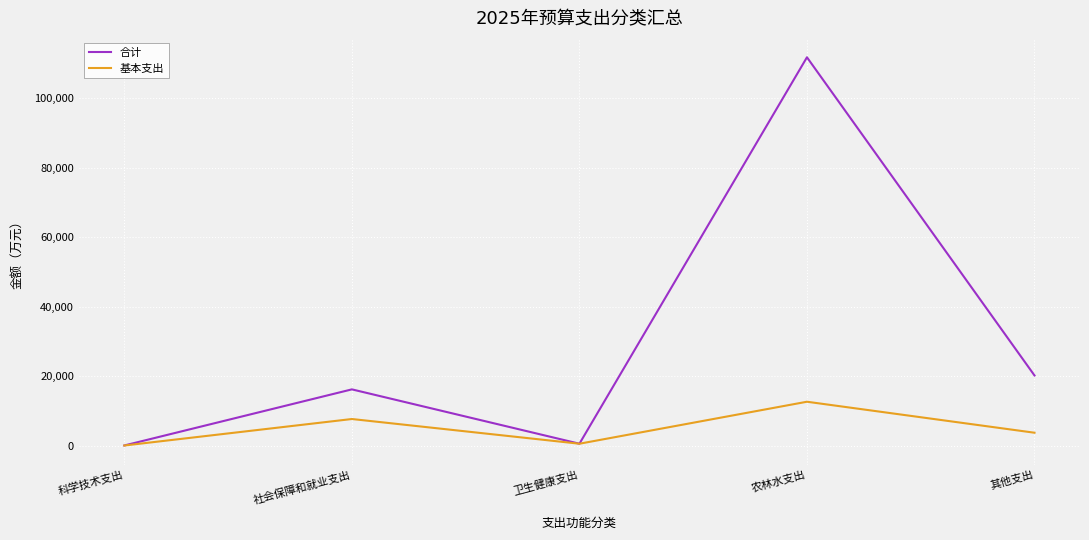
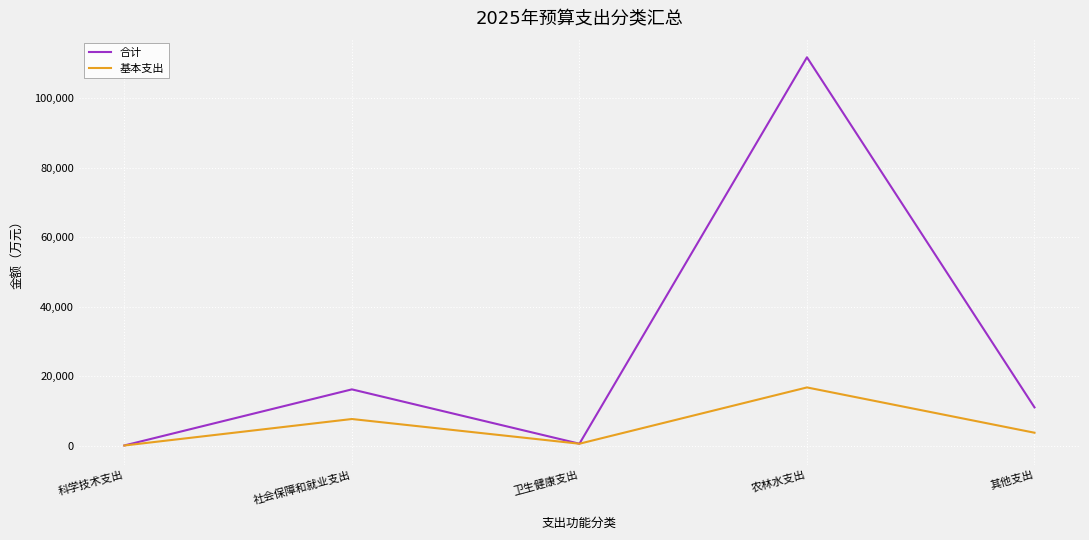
基本支出, 农林水支出: 13,000 -> 17,000
合计, 其他支出: 20,000 -> 11,000
